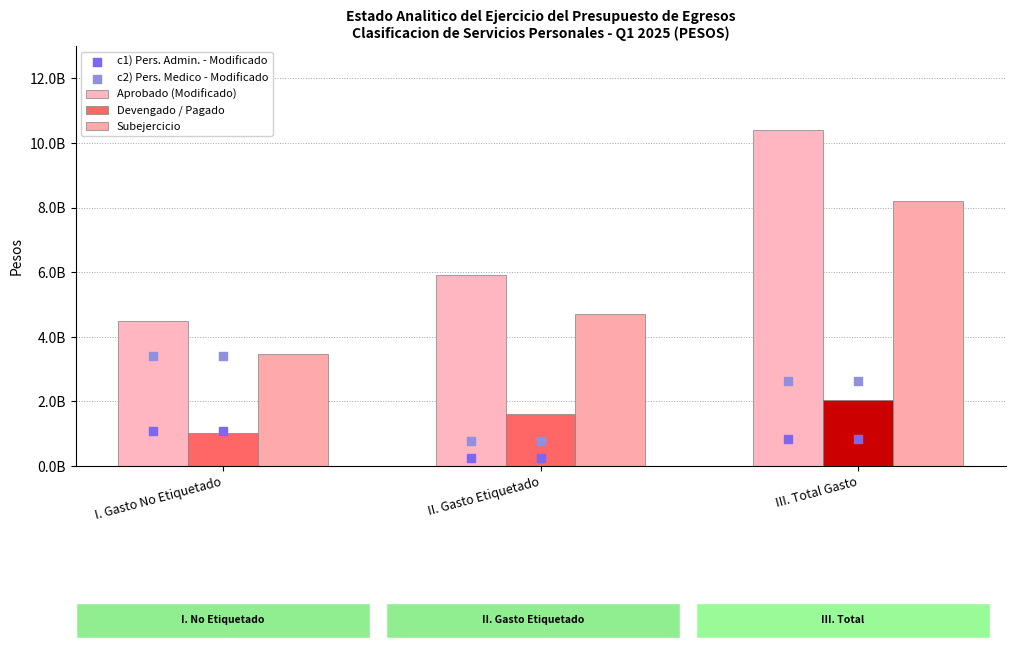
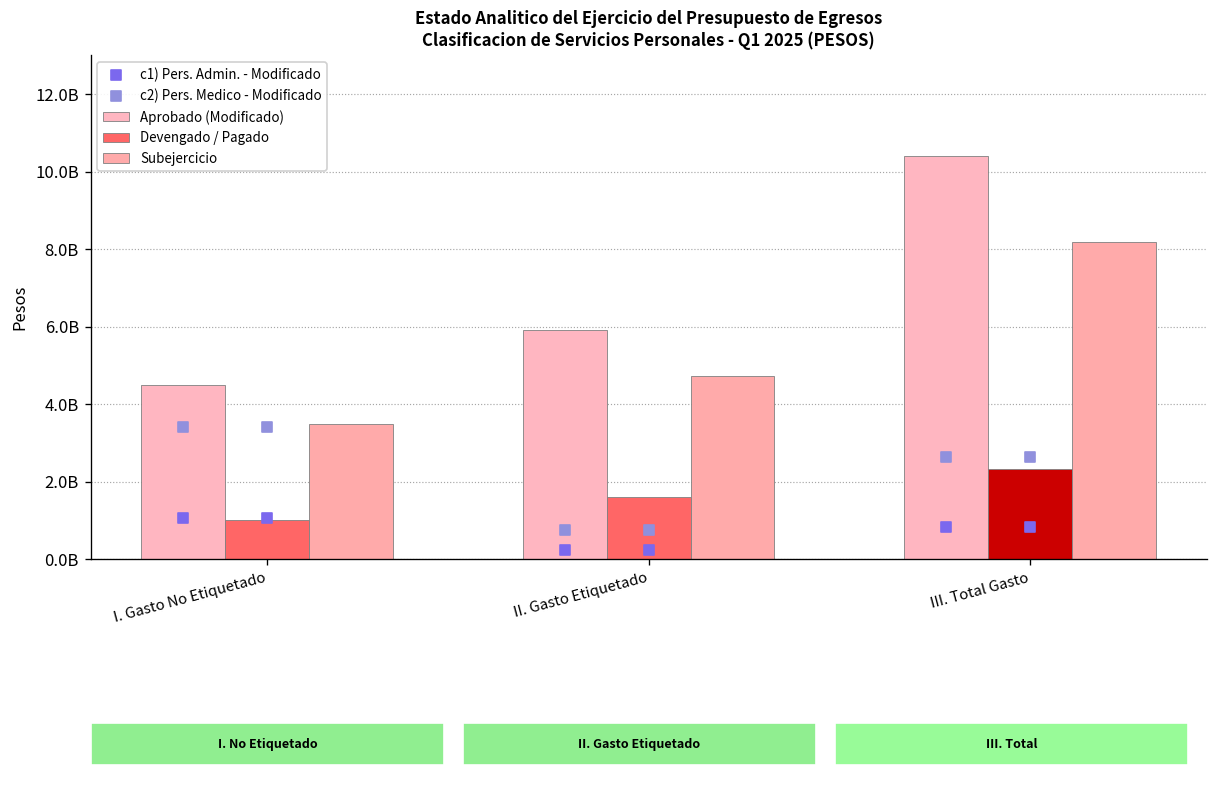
Devengado / Pagado, III. Total Gasto: 2100000000 -> 2300000000
